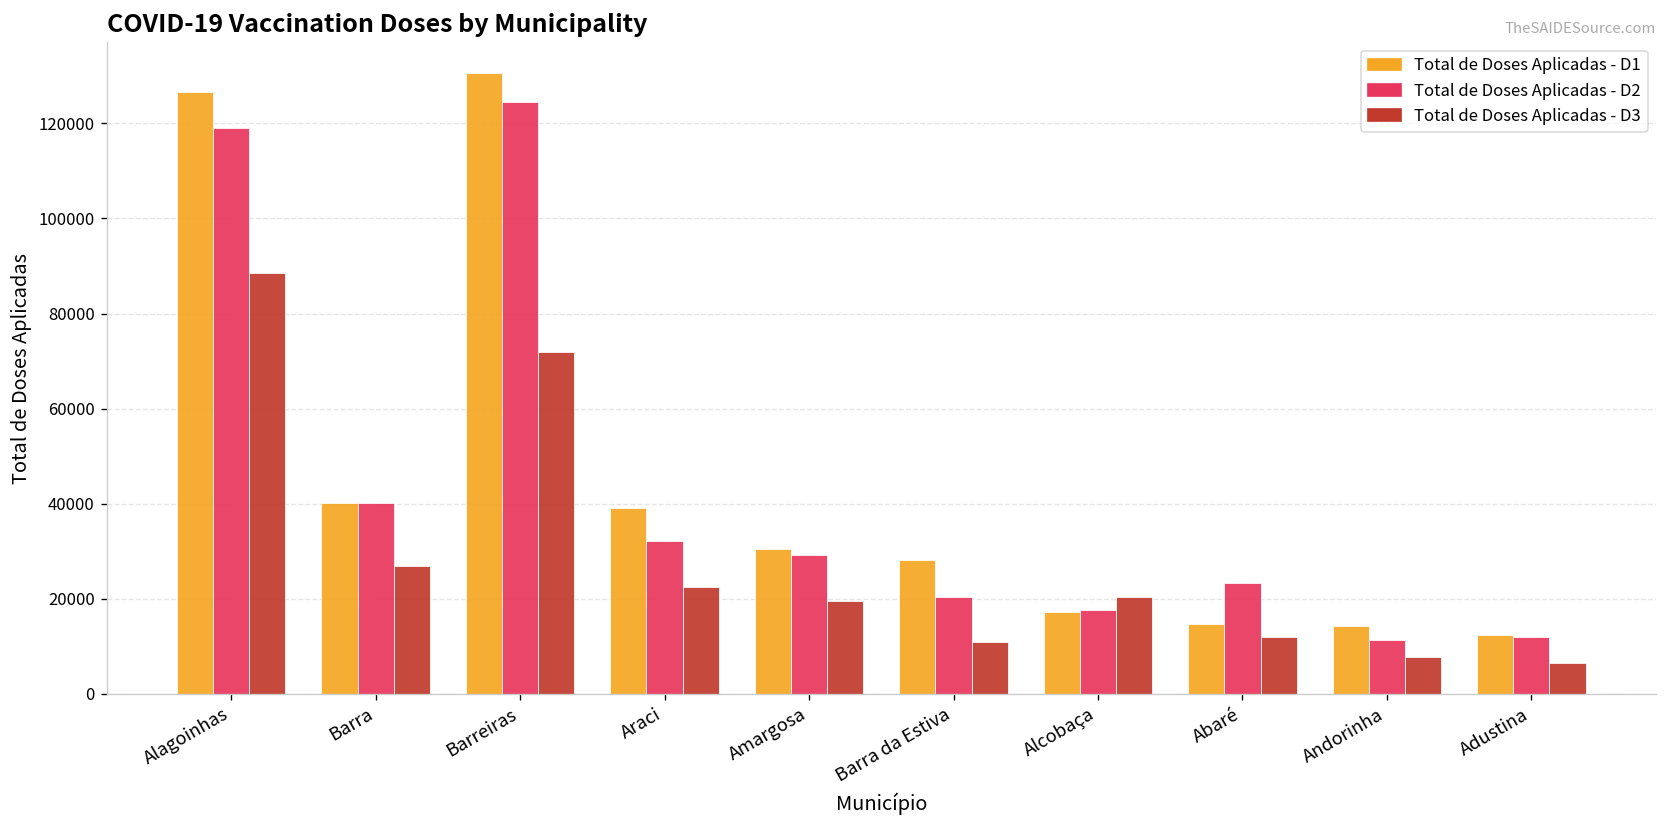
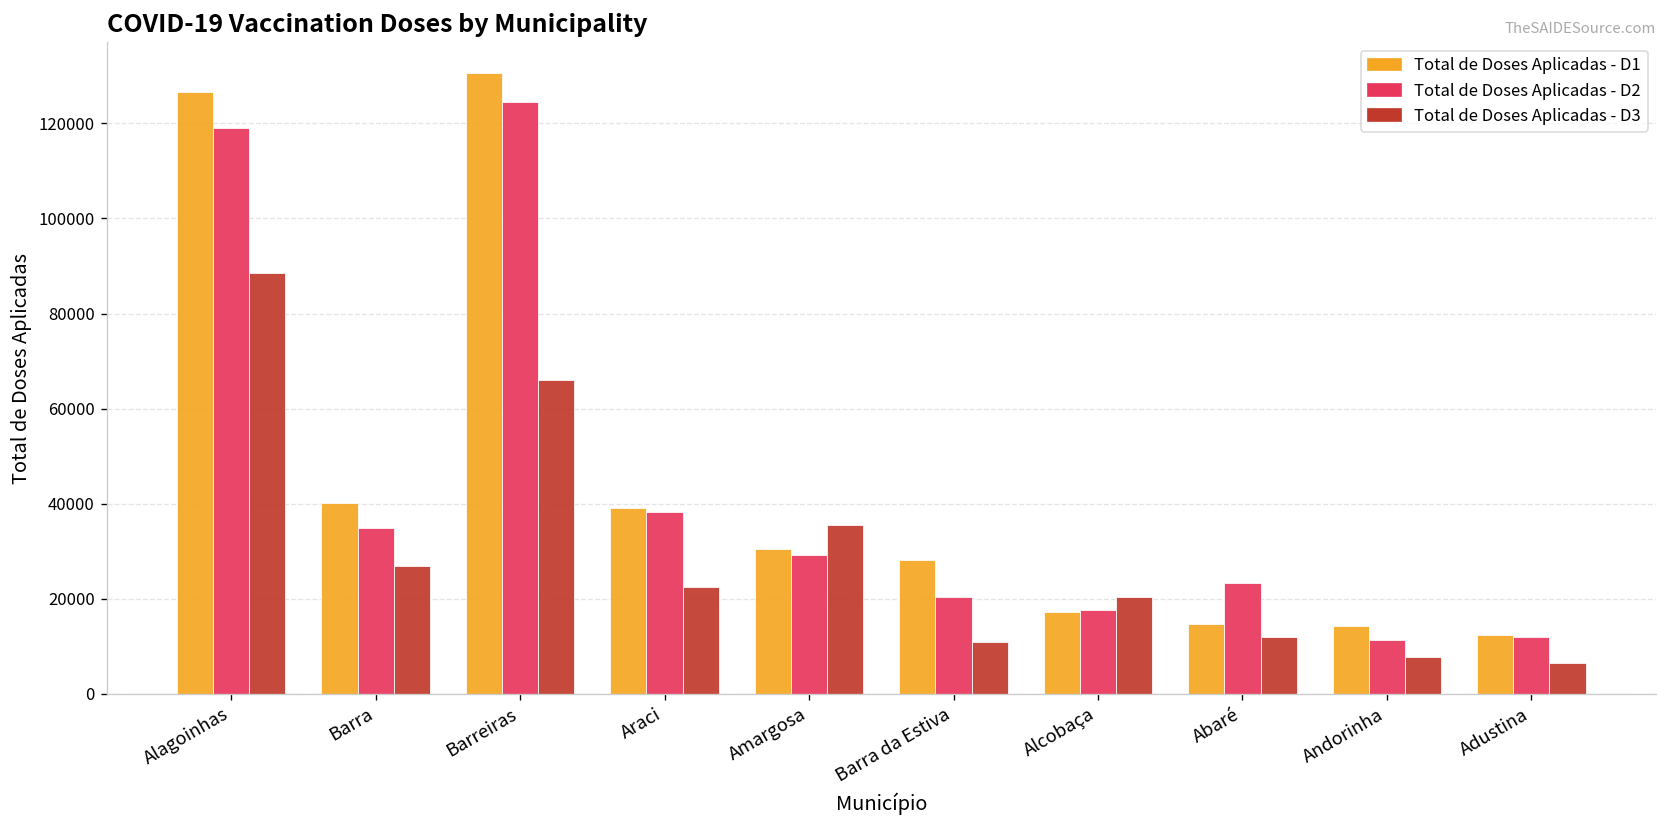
Total de Doses Aplicadas - D2, Barra: 40000 -> 35000
Total de Doses Aplicadas - D3, Barreiras: 72000 -> 66000
Total de Doses Aplicadas - D2, Araci: 32000 -> 38000
Total de Doses Aplicadas - D3, Amargosa: 19000 -> 36000
